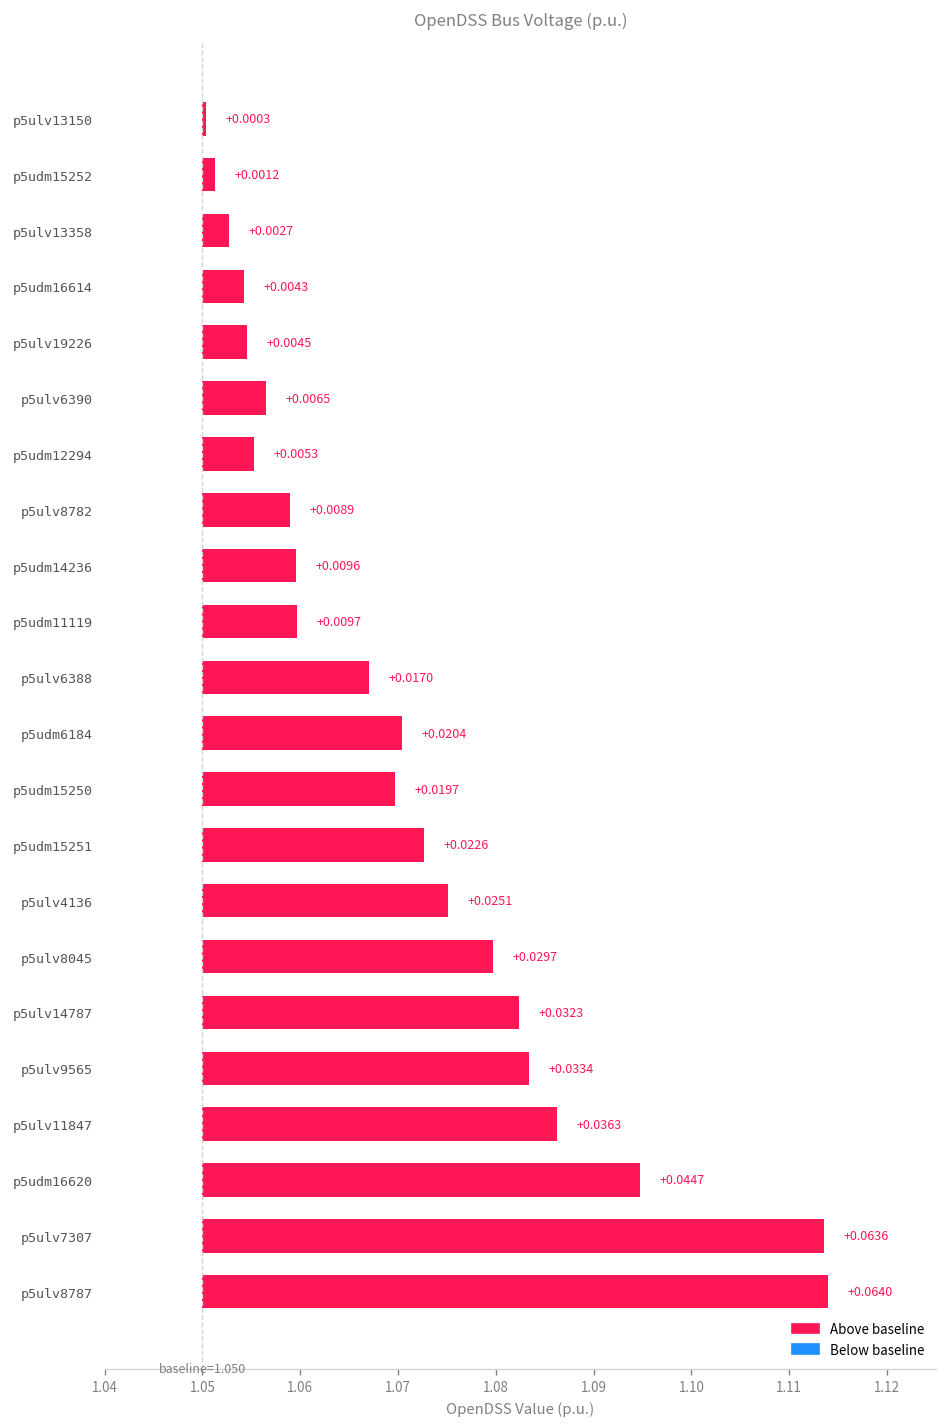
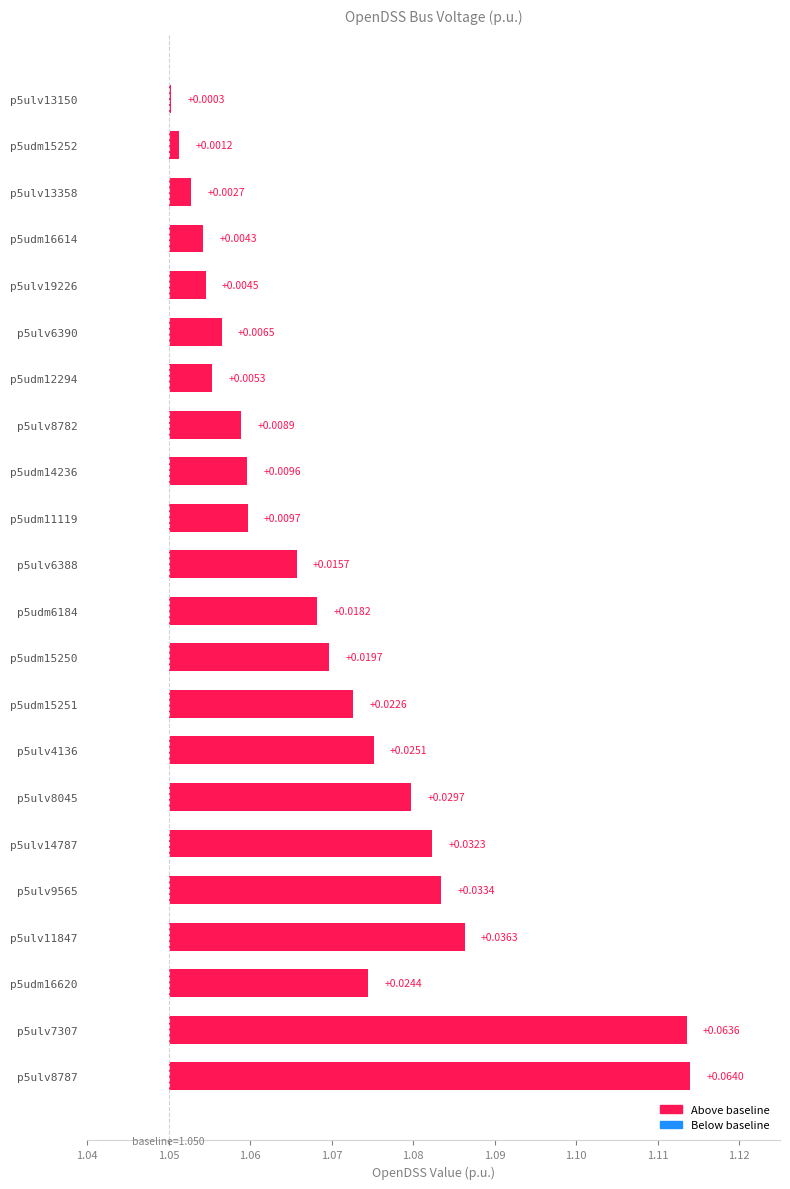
p5ulv6388: +0.0170 -> +0.0157
p5udm6184: +0.0204 -> +0.0182
p5udm16620: +0.0447 -> +0.0244
